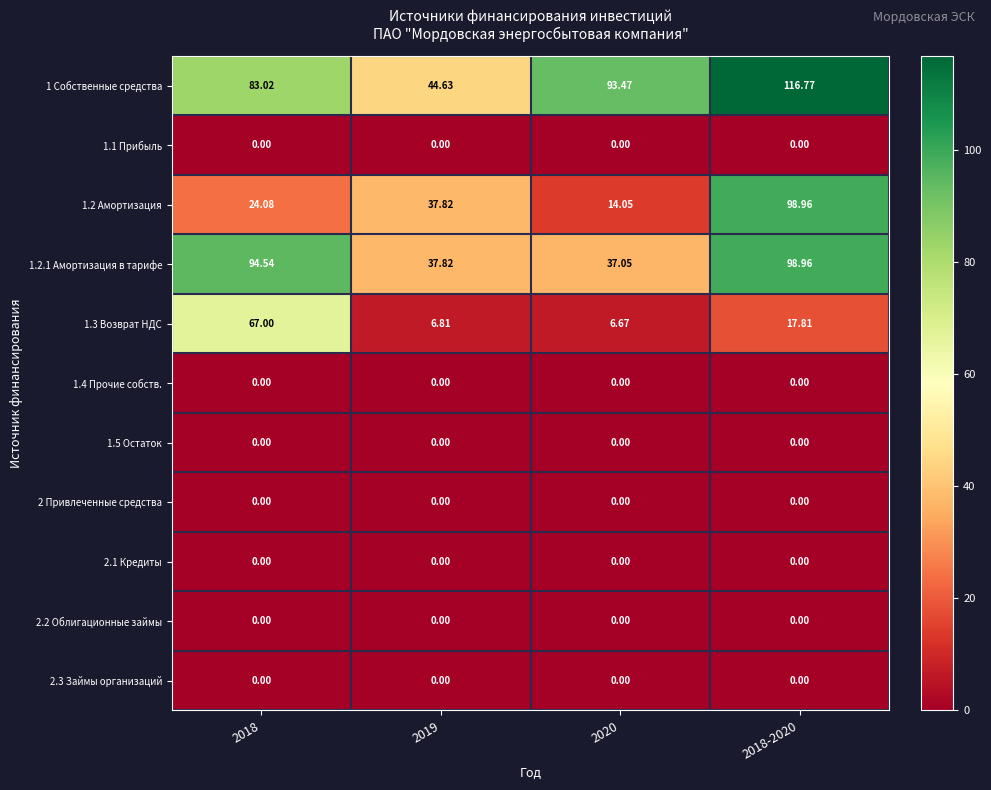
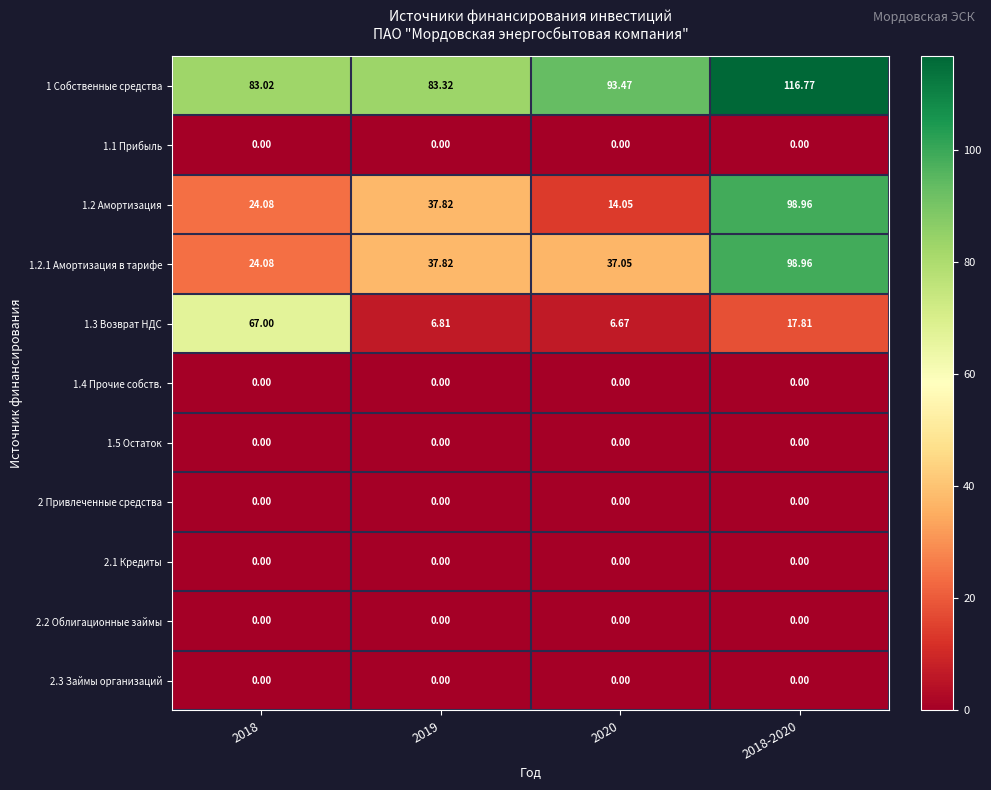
1 Собственные средства, 2019: 44.63 -> 83.32
1.2.1 Амортизация в тарифе, 2018: 94.54 -> 24.08
